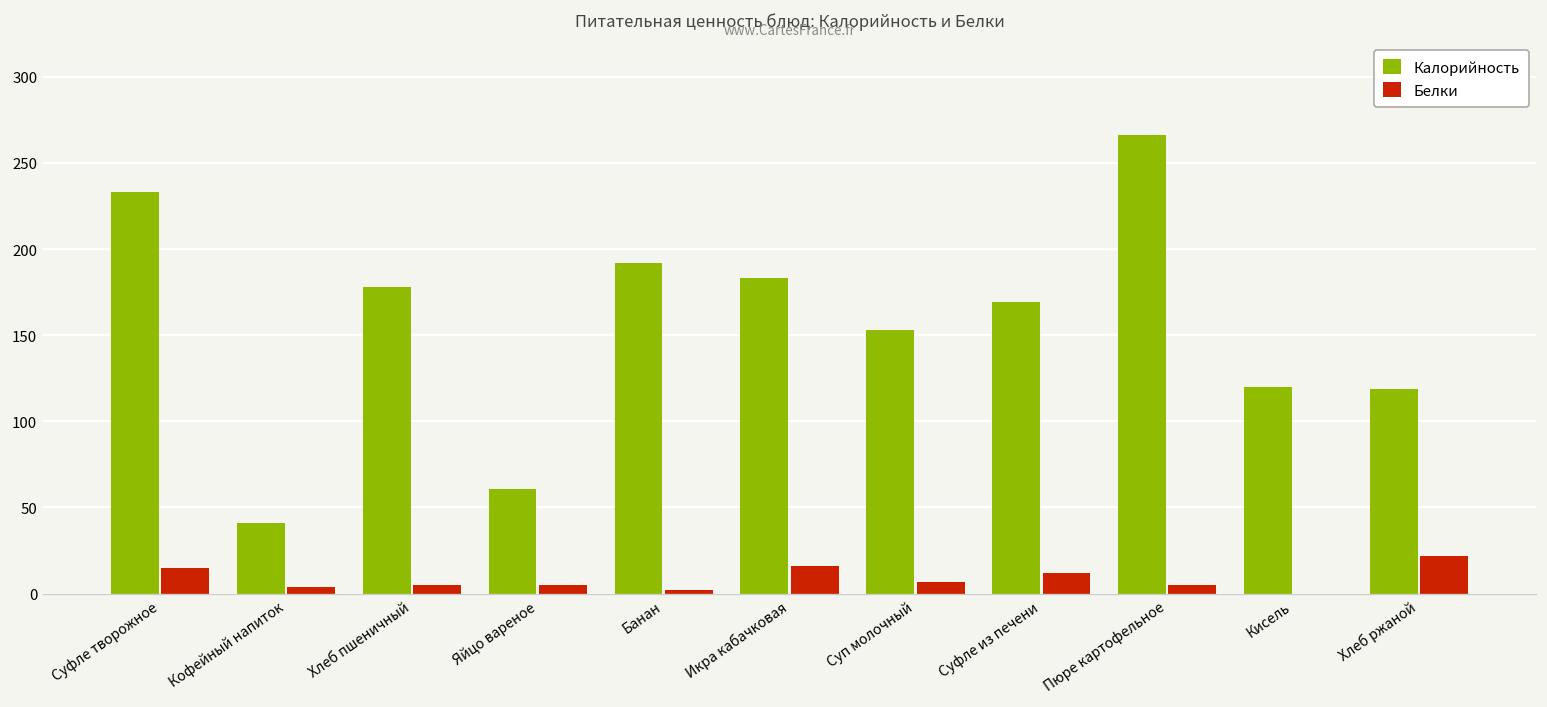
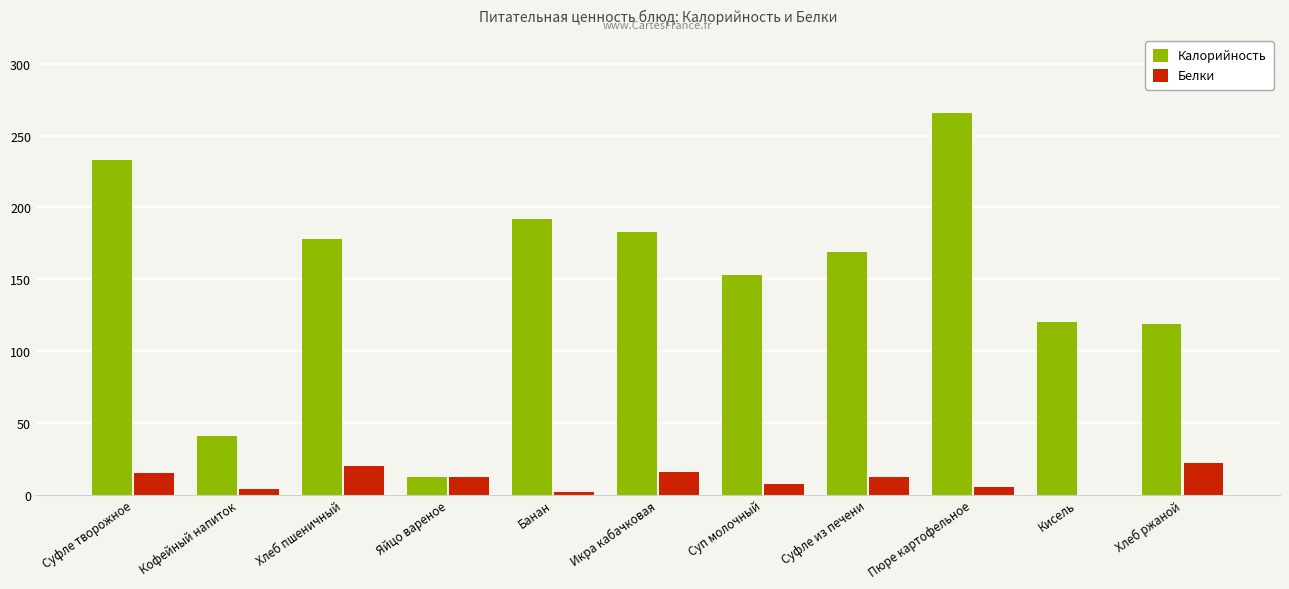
Белки, Хлеб пшеничный: 5 -> 20
Калорийность, Яйцо вареное: 61 -> 12
Белки, Яйцо вареное: 5 -> 12
